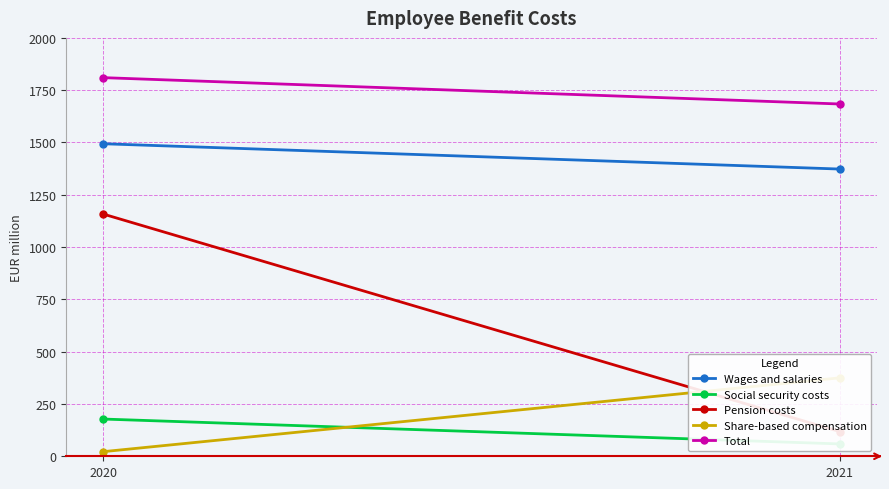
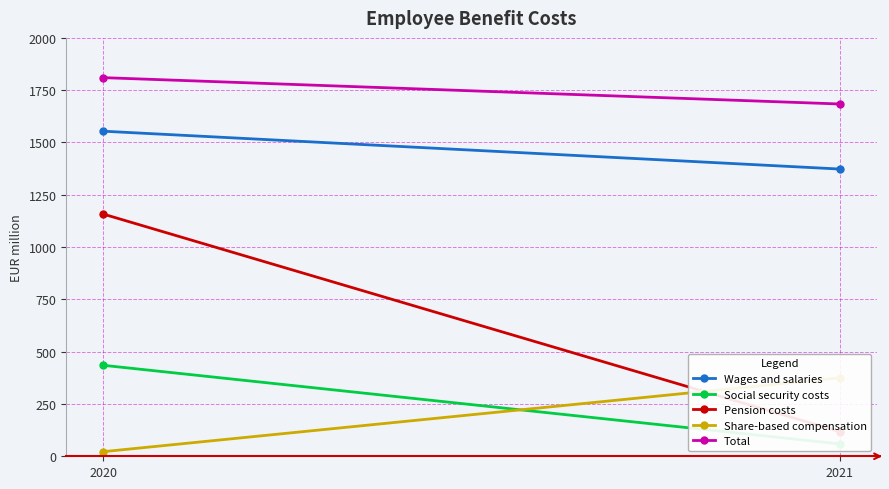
Wages and salaries, 2020: 1490 -> 1550
Social security costs, 2020: 180 -> 440
